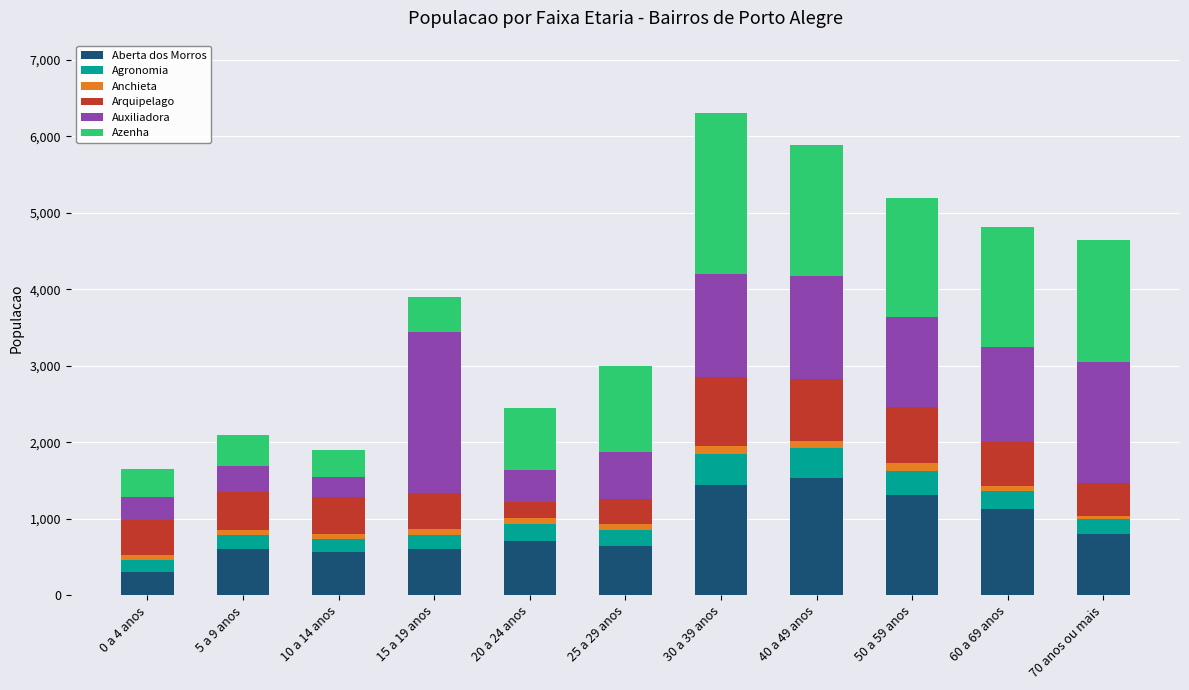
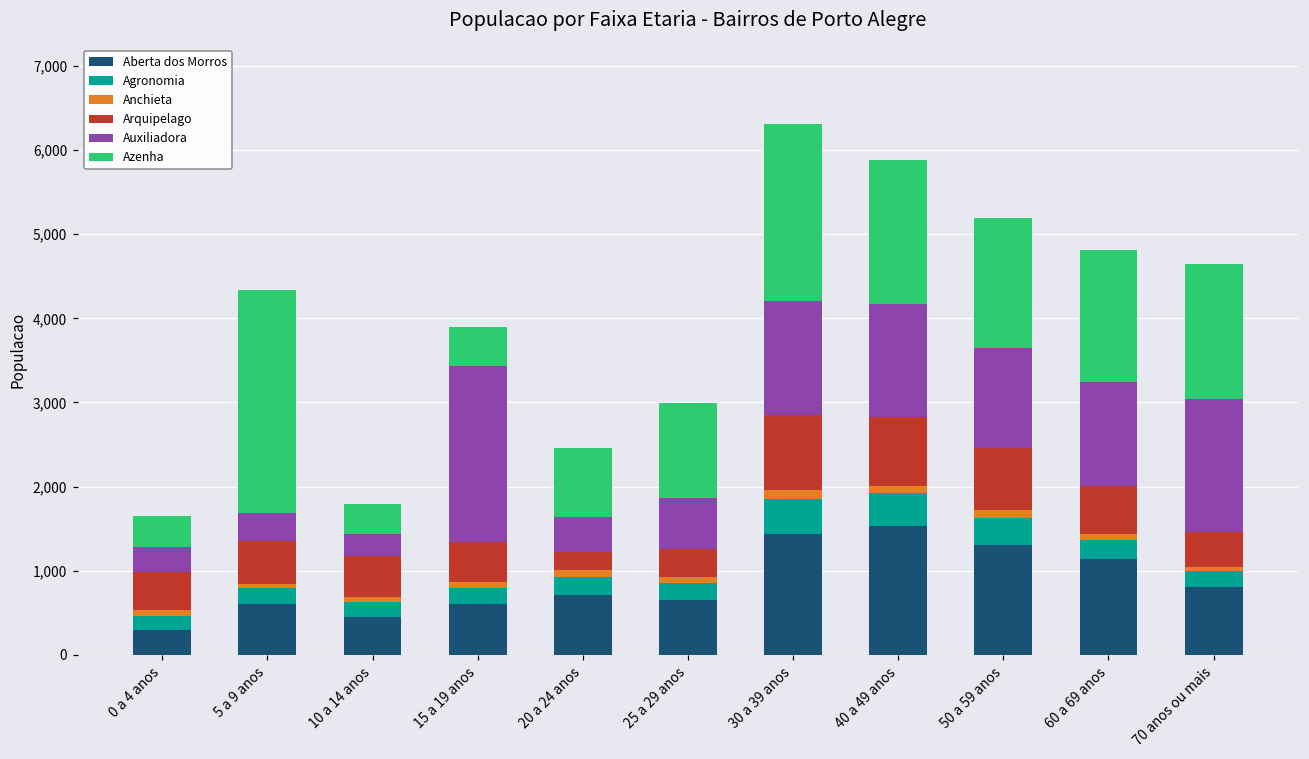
Azenha, 5 a 9 anos: 400 -> 2,600
Aberta dos Morros, 10 a 14 anos: 600 -> 500
